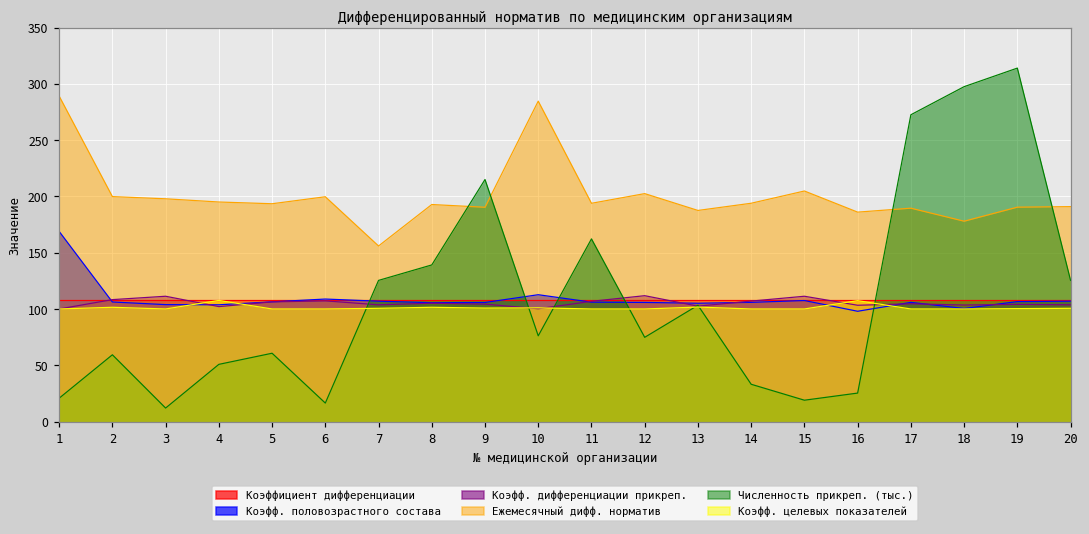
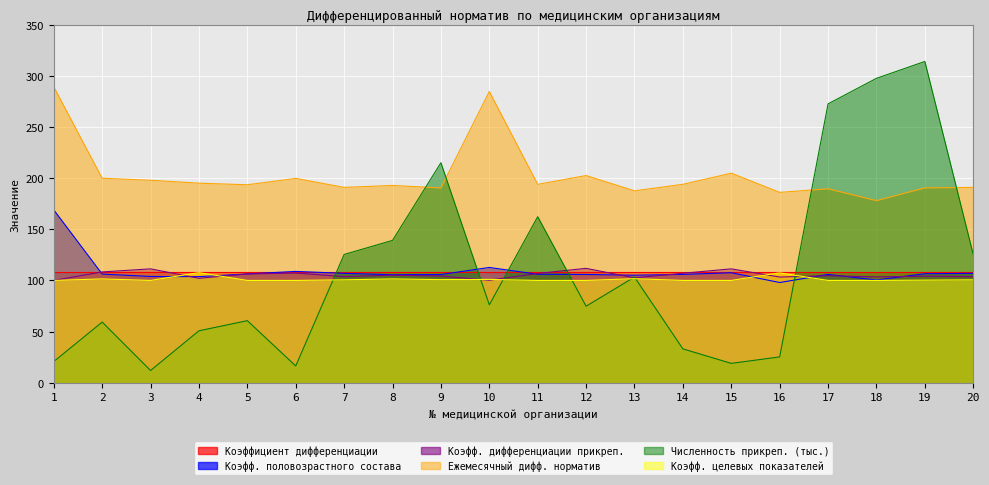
Ежемесячный дифф. норматив, 7: 156 -> 191
